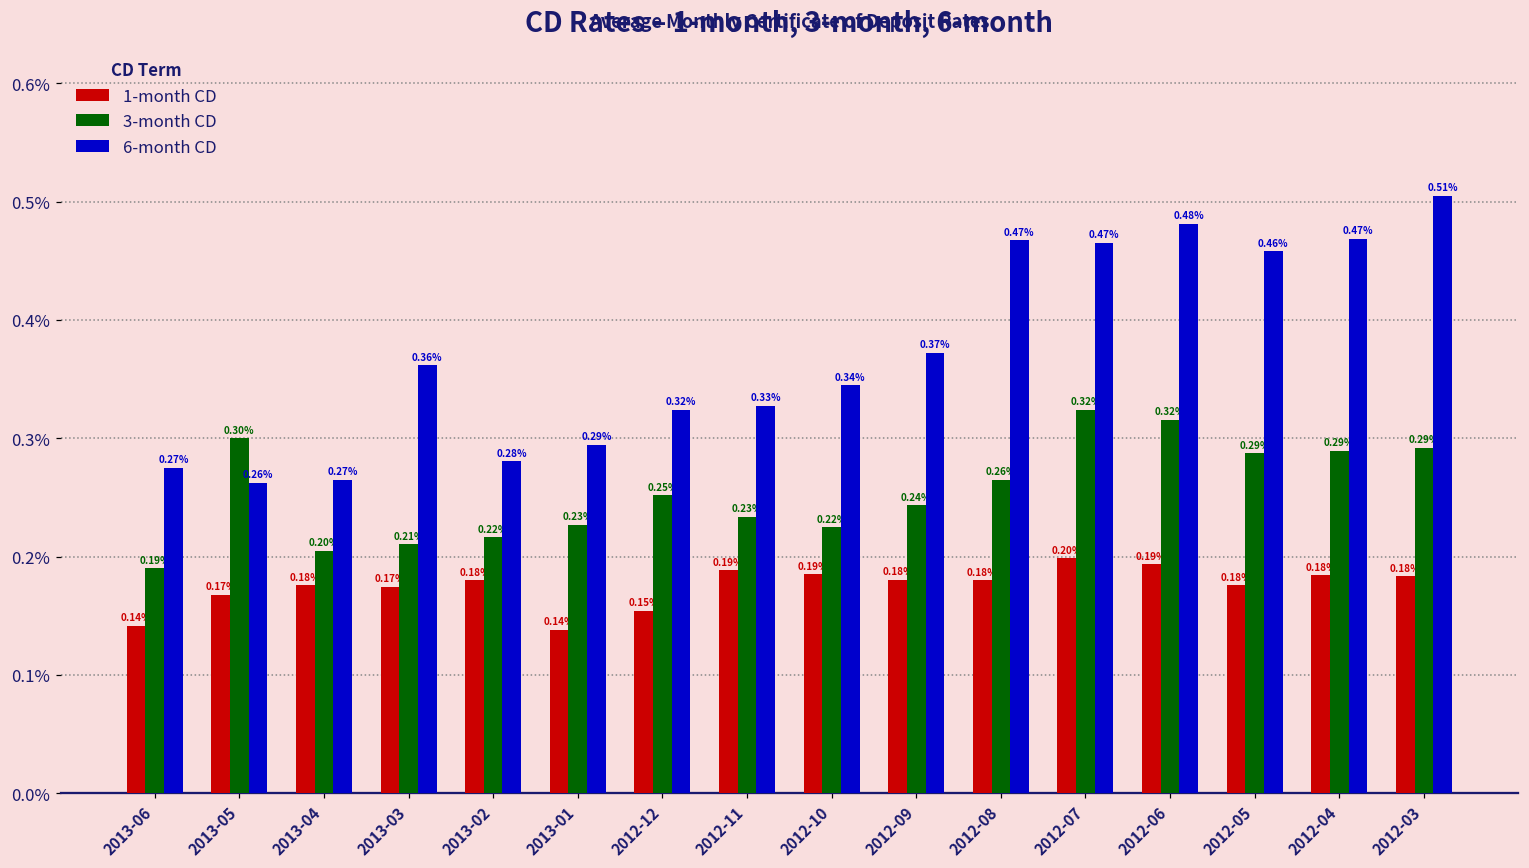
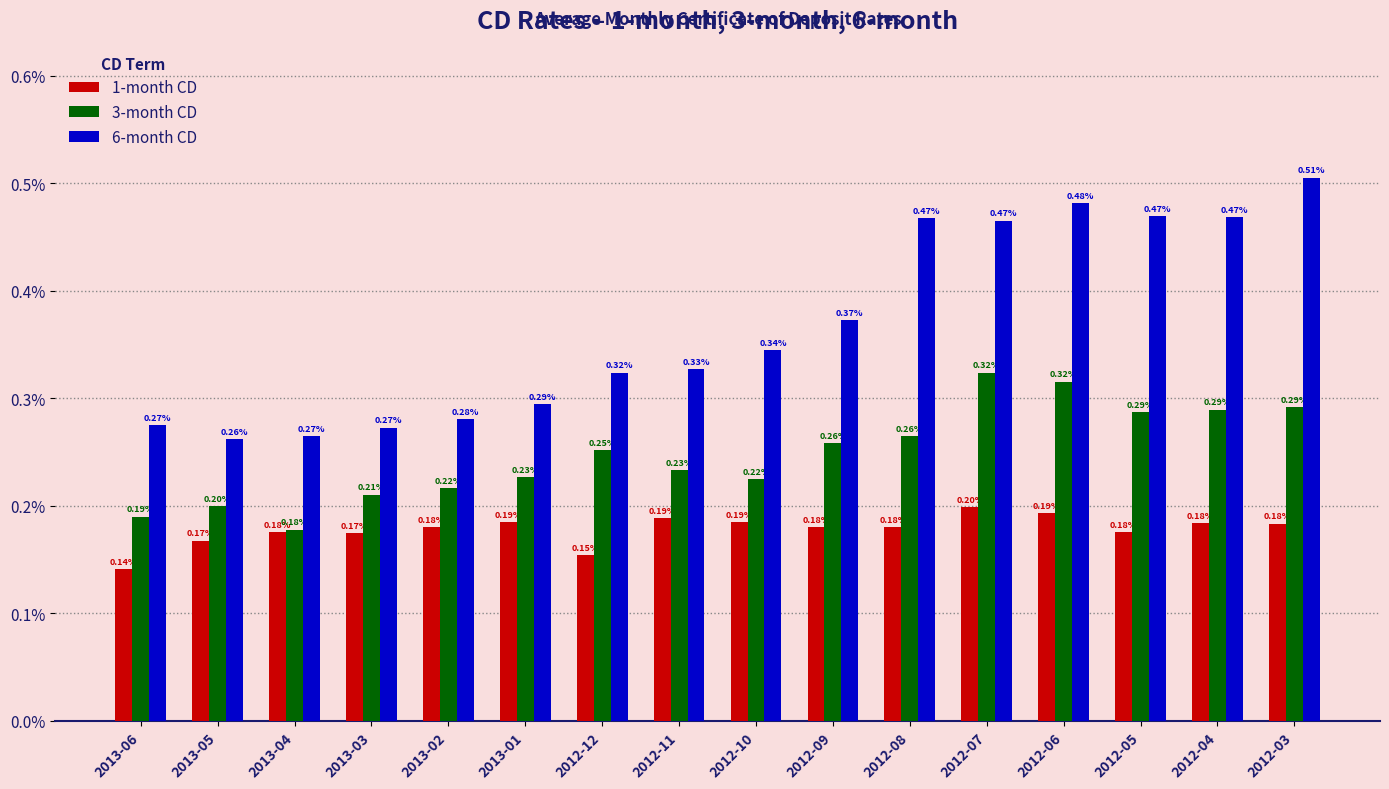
3-month CD, 2013-05: 0.30% -> 0.20%
3-month CD, 2013-04: 0.20% -> 0.18%
6-month CD, 2013-03: 0.36% -> 0.27%
1-month CD, 2013-01: 0.14% -> 0.19%
3-month CD, 2012-09: 0.24% -> 0.26%
6-month CD, 2012-05: 0.46% -> 0.47%
